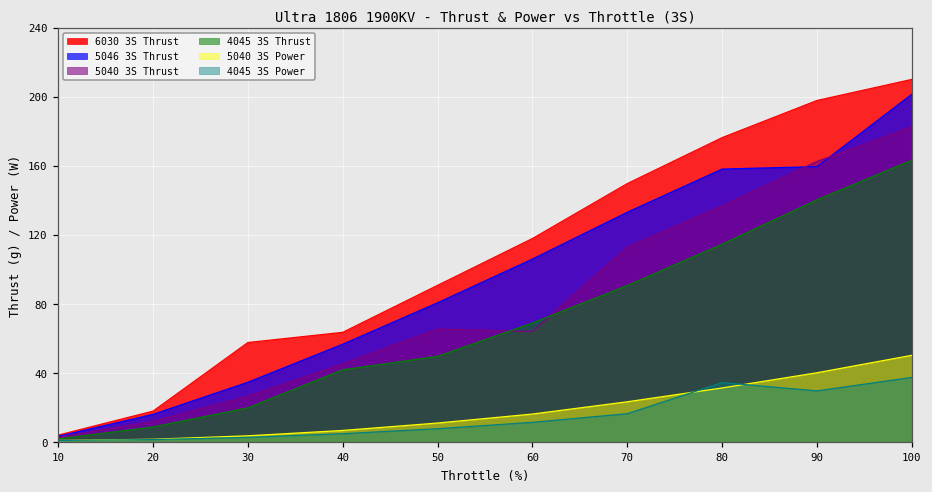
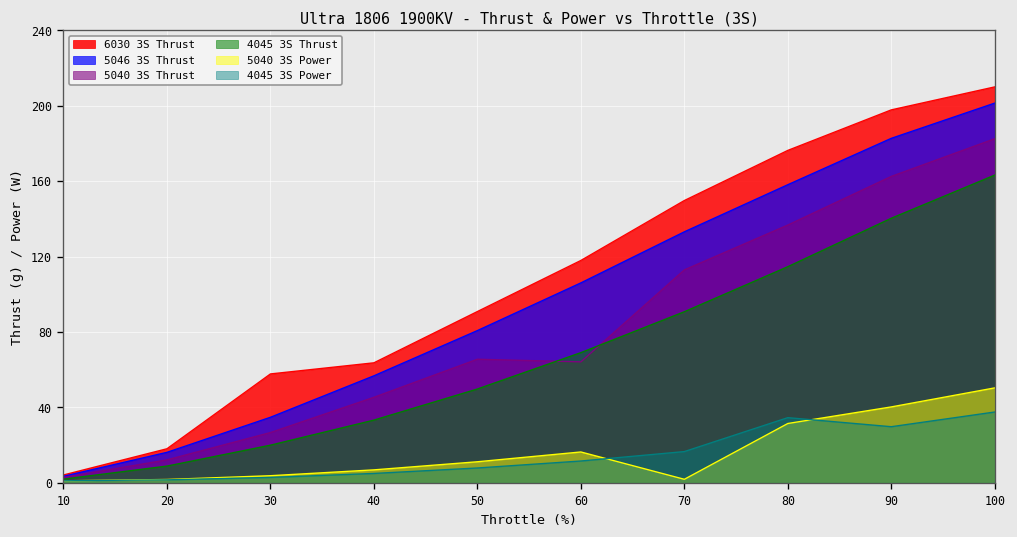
4045 3S Thrust, 40: 42 -> 33
5040 3S Power, 70: 23 -> 2
5046 3S Thrust, 90: 160 -> 183
